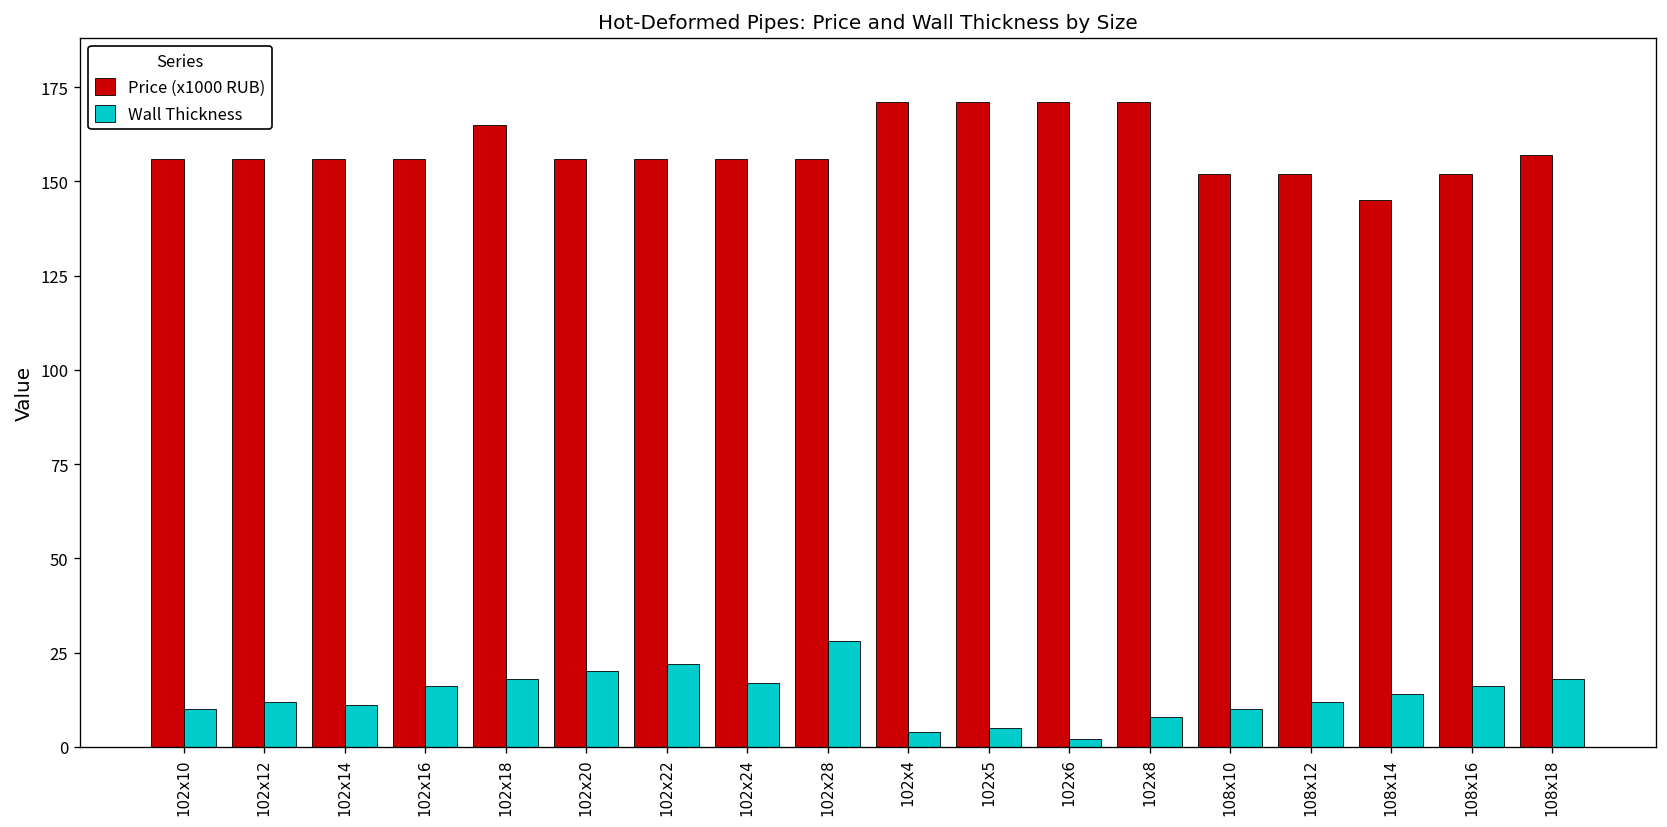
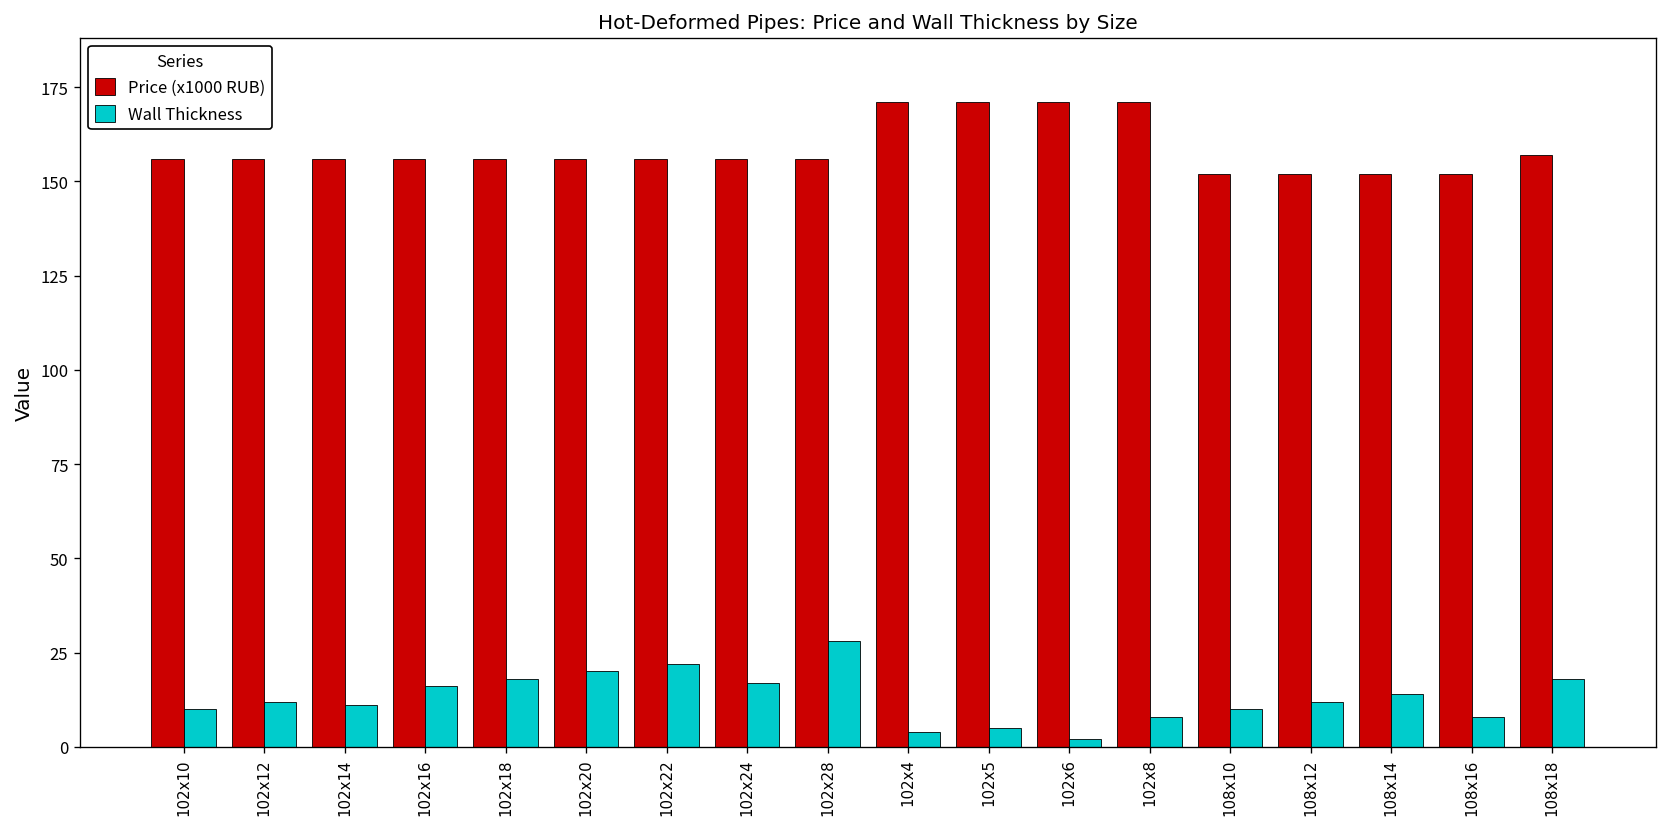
Price (x1000 RUB), 102x18: 165 -> 156
Price (x1000 RUB), 108x14: 145 -> 152
Wall Thickness, 108x16: 16 -> 8
